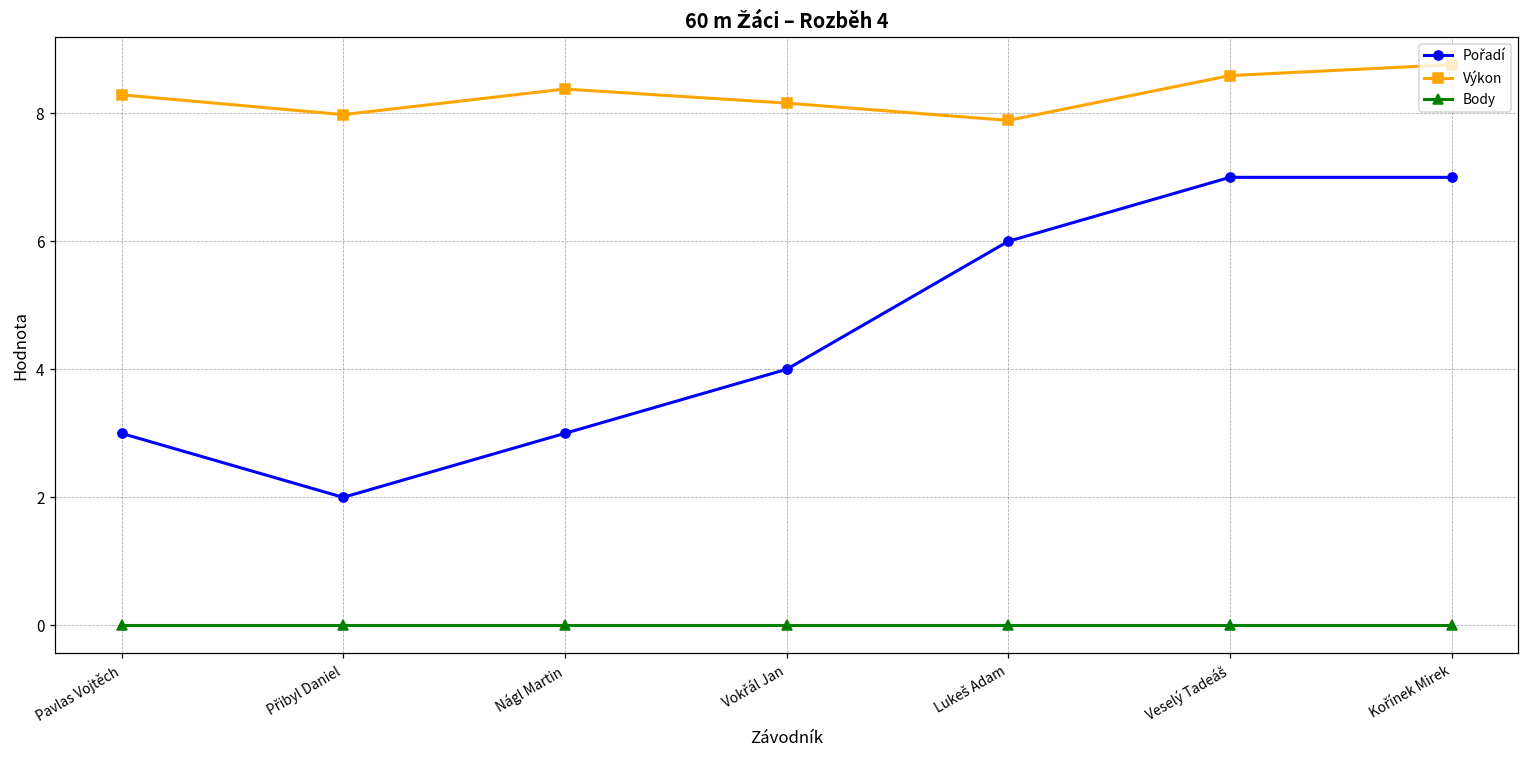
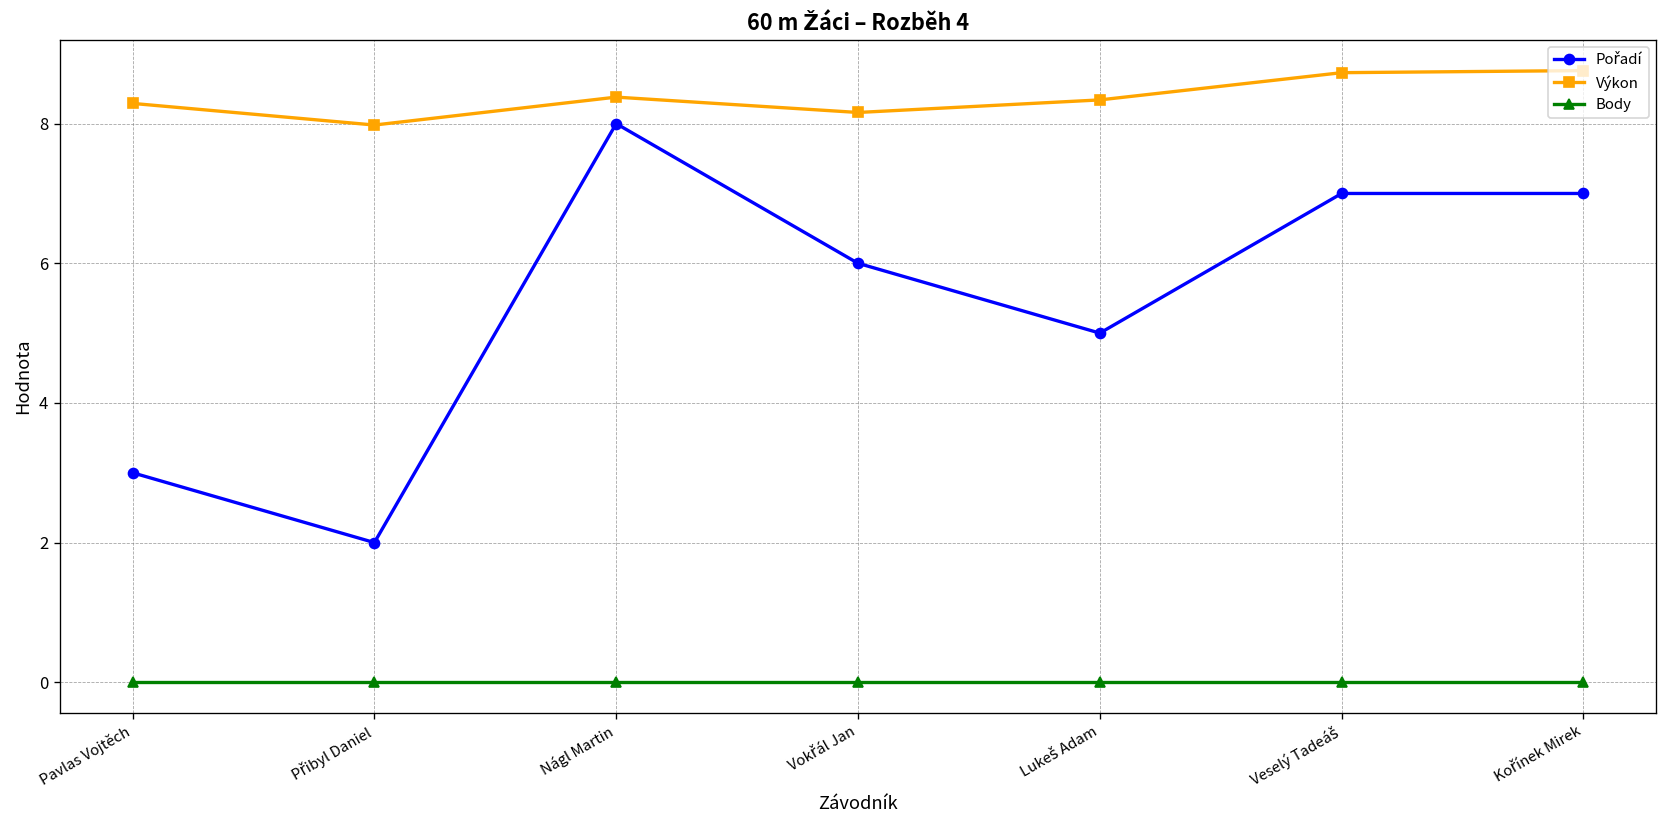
Pořadí, Nágl Martin: 3 -> 8
Pořadí, Vokřál Jan: 4 -> 6
Pořadí, Lukeš Adam: 6 -> 5
Výkon, Lukeš Adam: 7.9 -> 8.3
Výkon, Veselý Tadeáš: 8.6 -> 8.7
